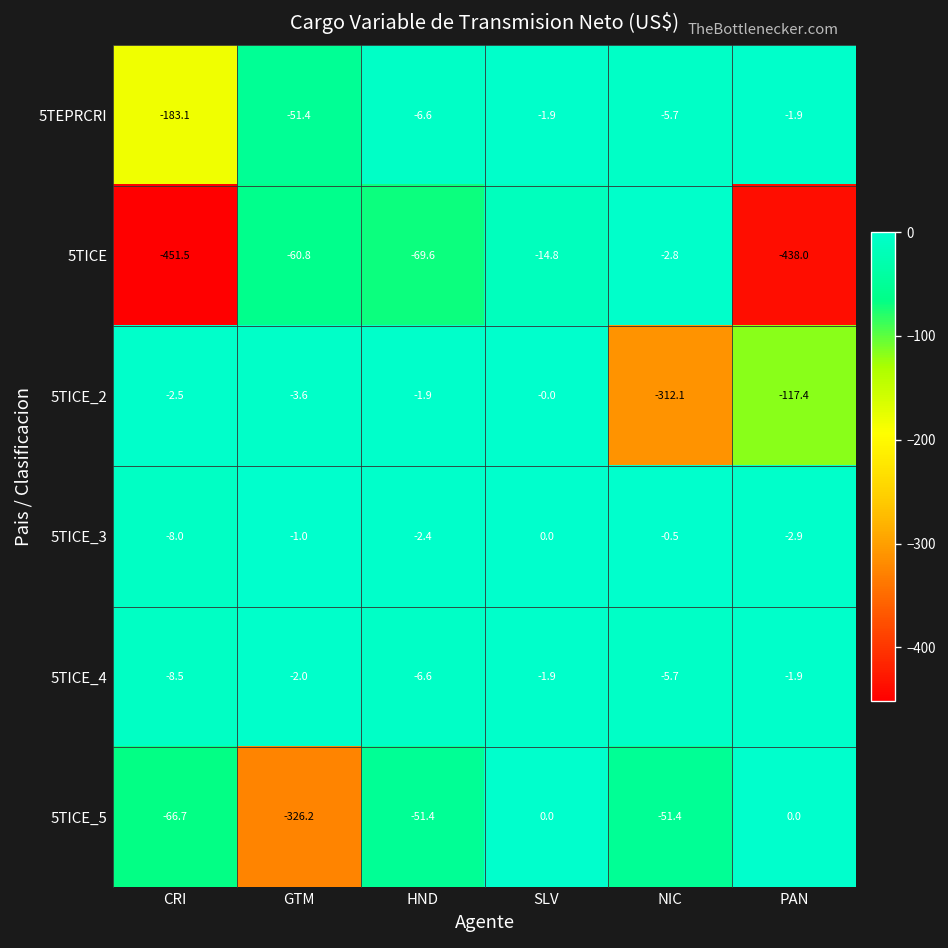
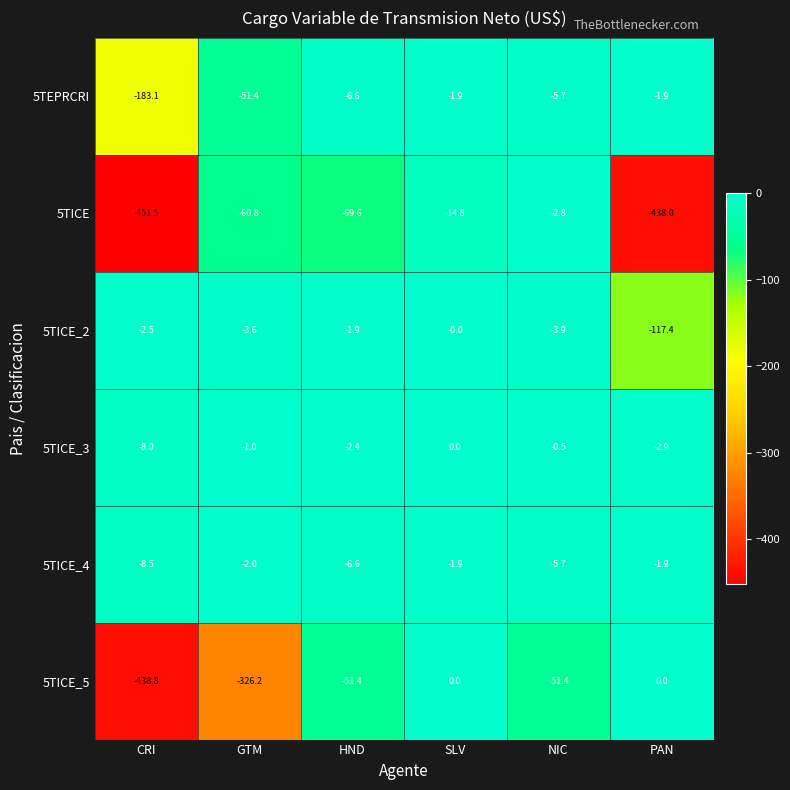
5TICE_2, NIC: -312.1 -> -3.9
5TICE_5, CRI: -66.7 -> -438.8
